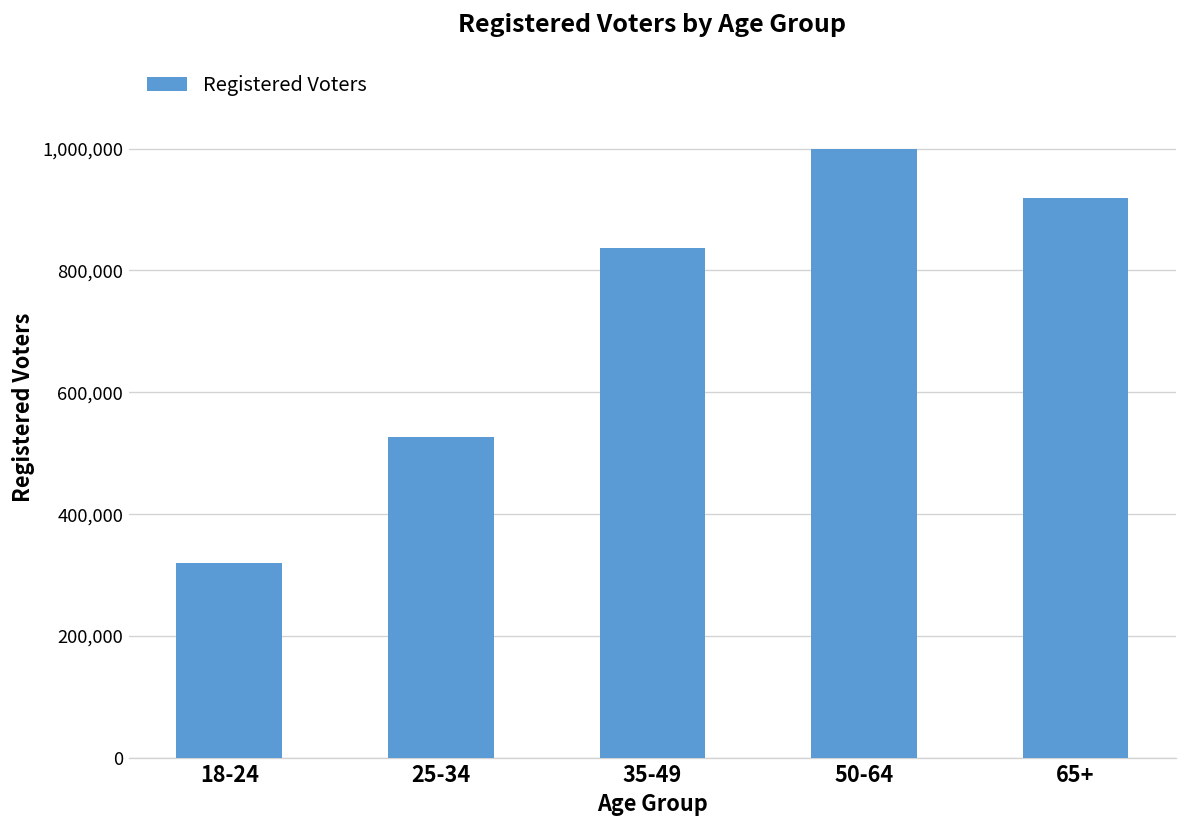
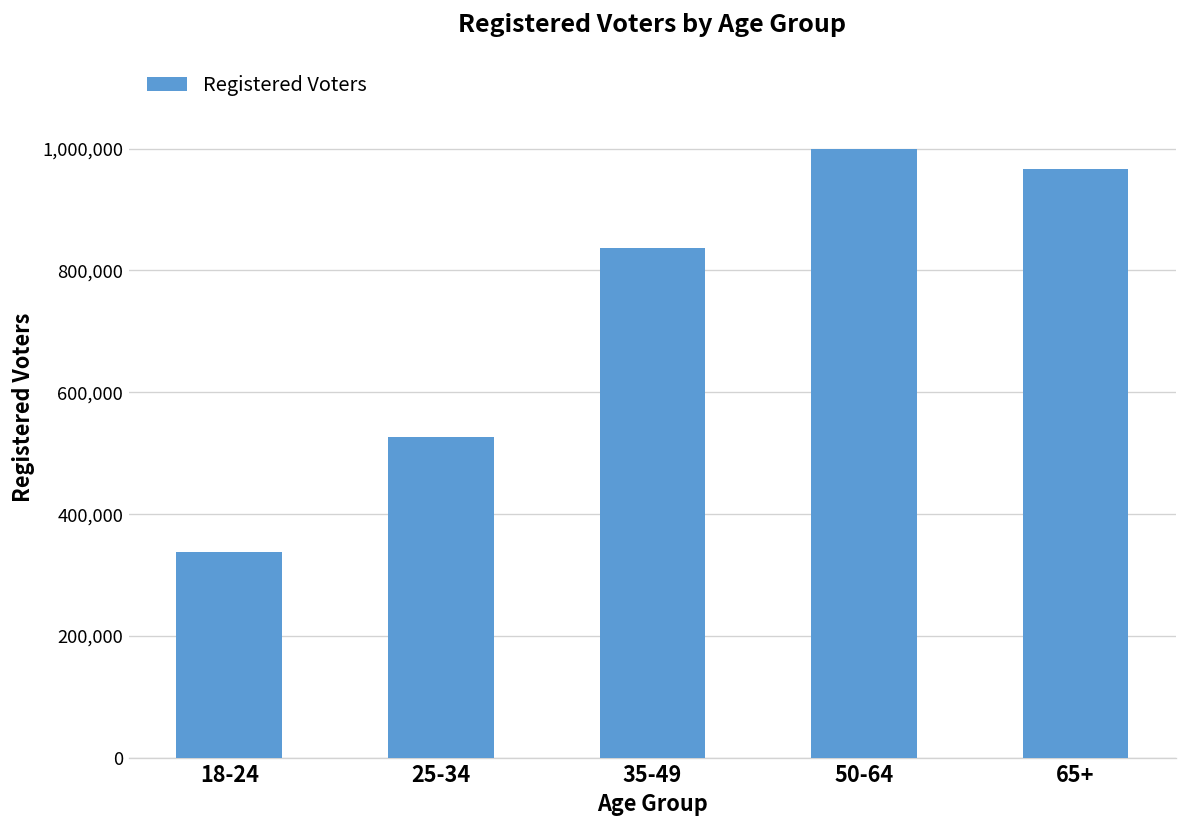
18-24: 320,000 -> 340,000
65+: 920,000 -> 970,000
